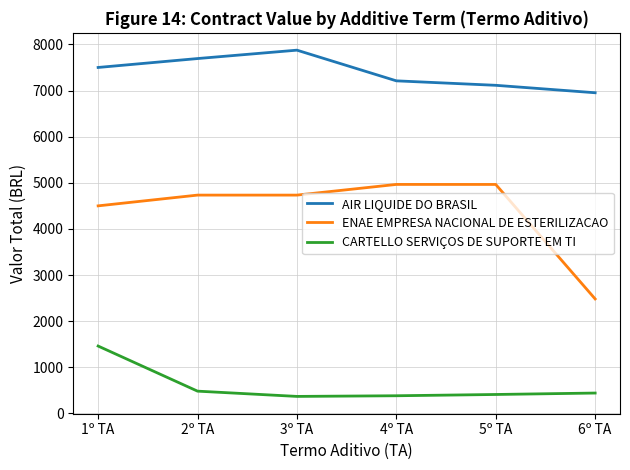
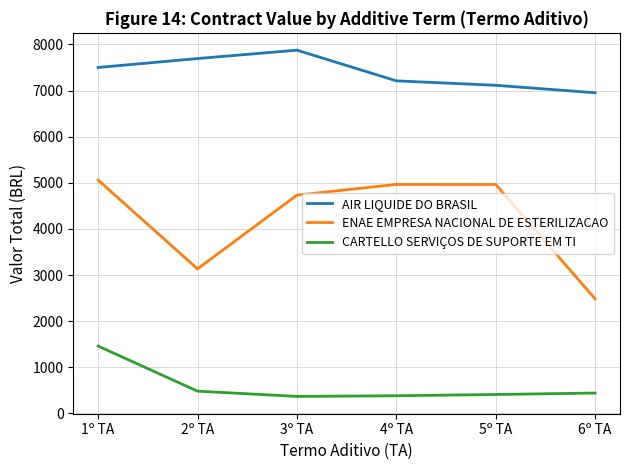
ENAE EMPRESA NACIONAL DE ESTERILIZACAO, 1º TA: 4500 -> 5100
ENAE EMPRESA NACIONAL DE ESTERILIZACAO, 2º TA: 4700 -> 3100
